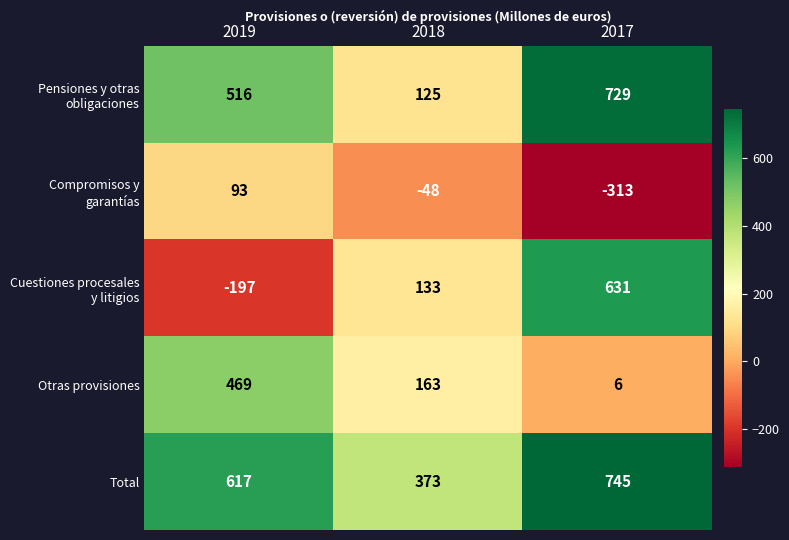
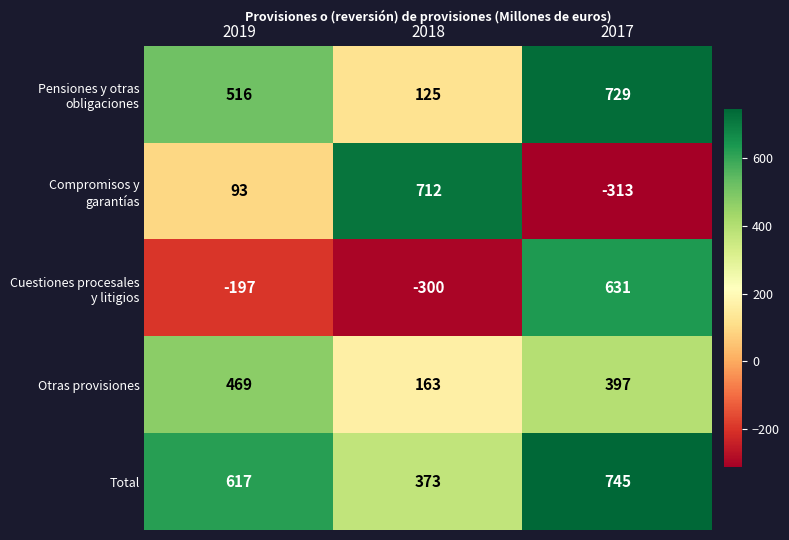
Compromisos y garantías, 2018: -48 -> 712
Cuestiones procesales y litigios, 2018: 133 -> -300
Otras provisiones, 2017: 6 -> 397
